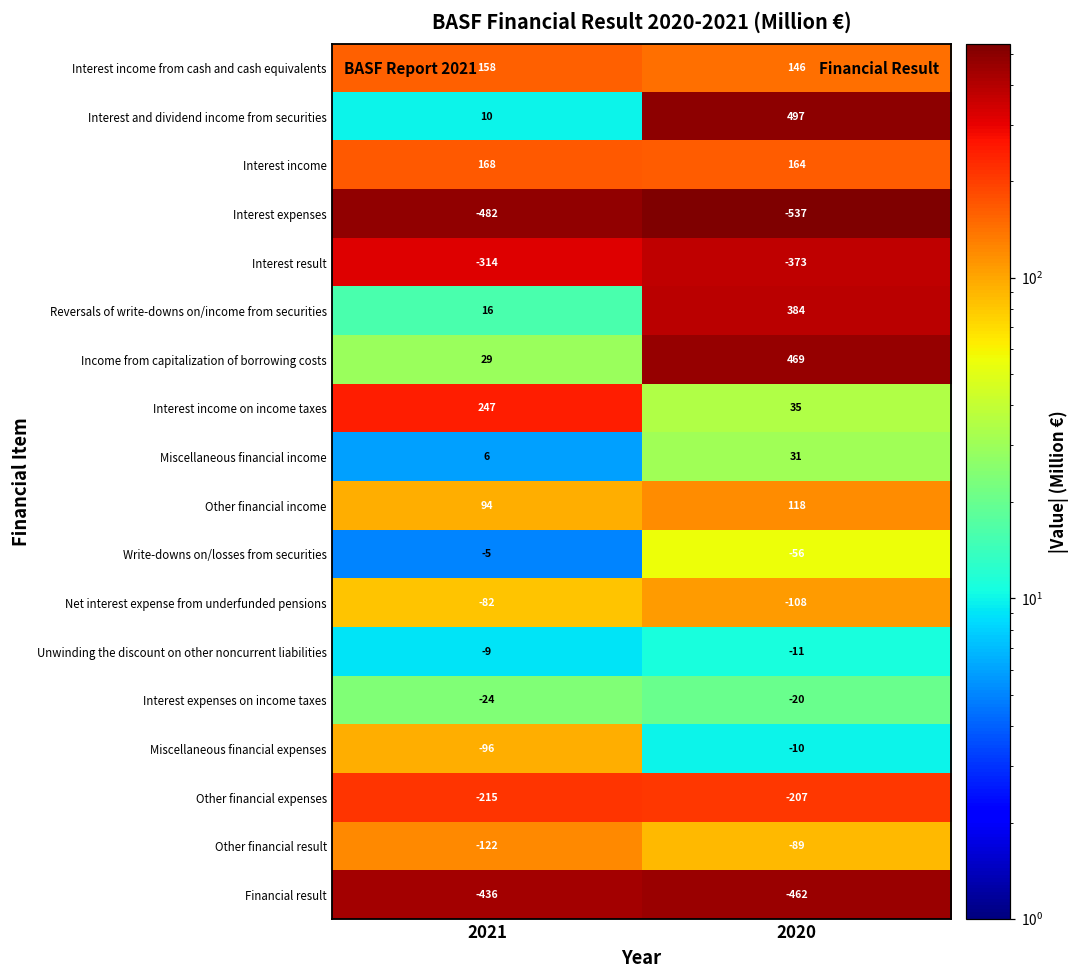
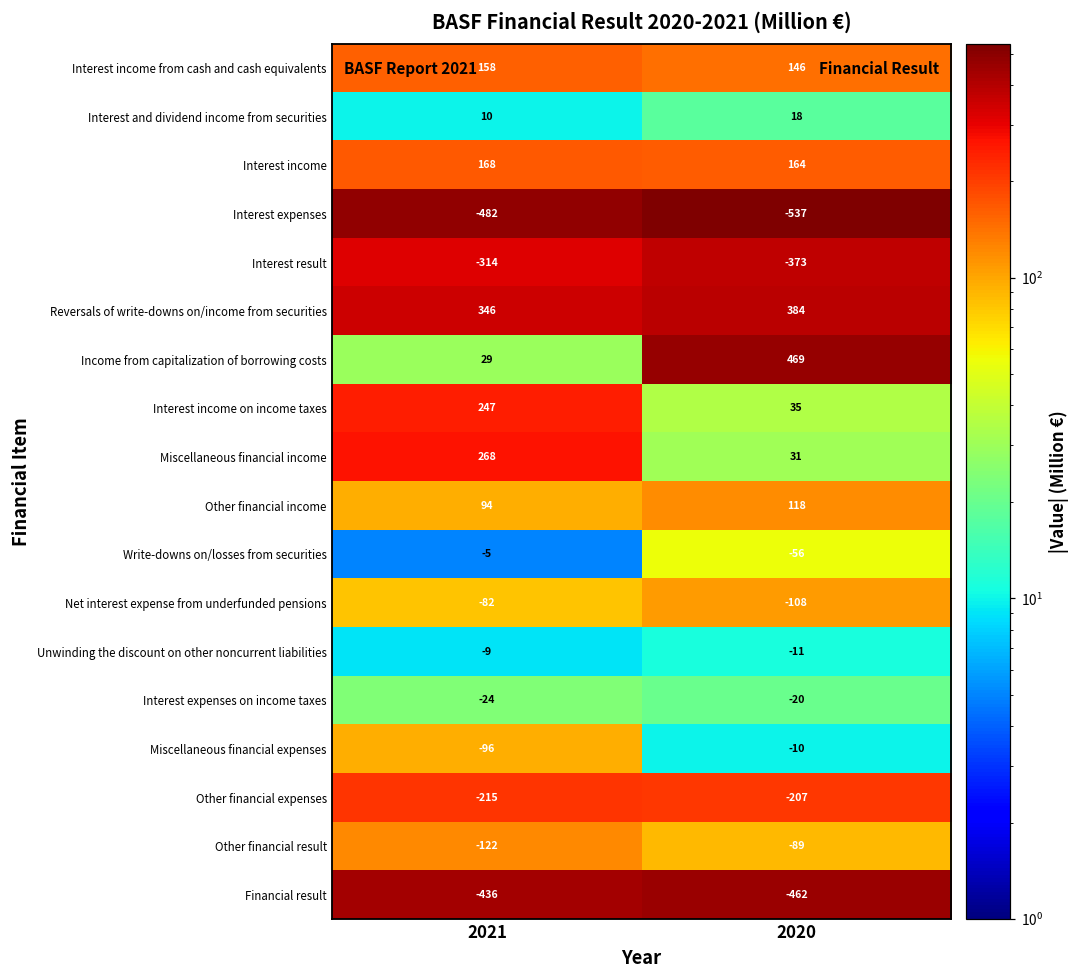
Interest and dividend income from securities, 2020: 497 -> 18
Reversals of write-downs on/income from securities, 2021: 16 -> 346
Miscellaneous financial income, 2021: 6 -> 268
